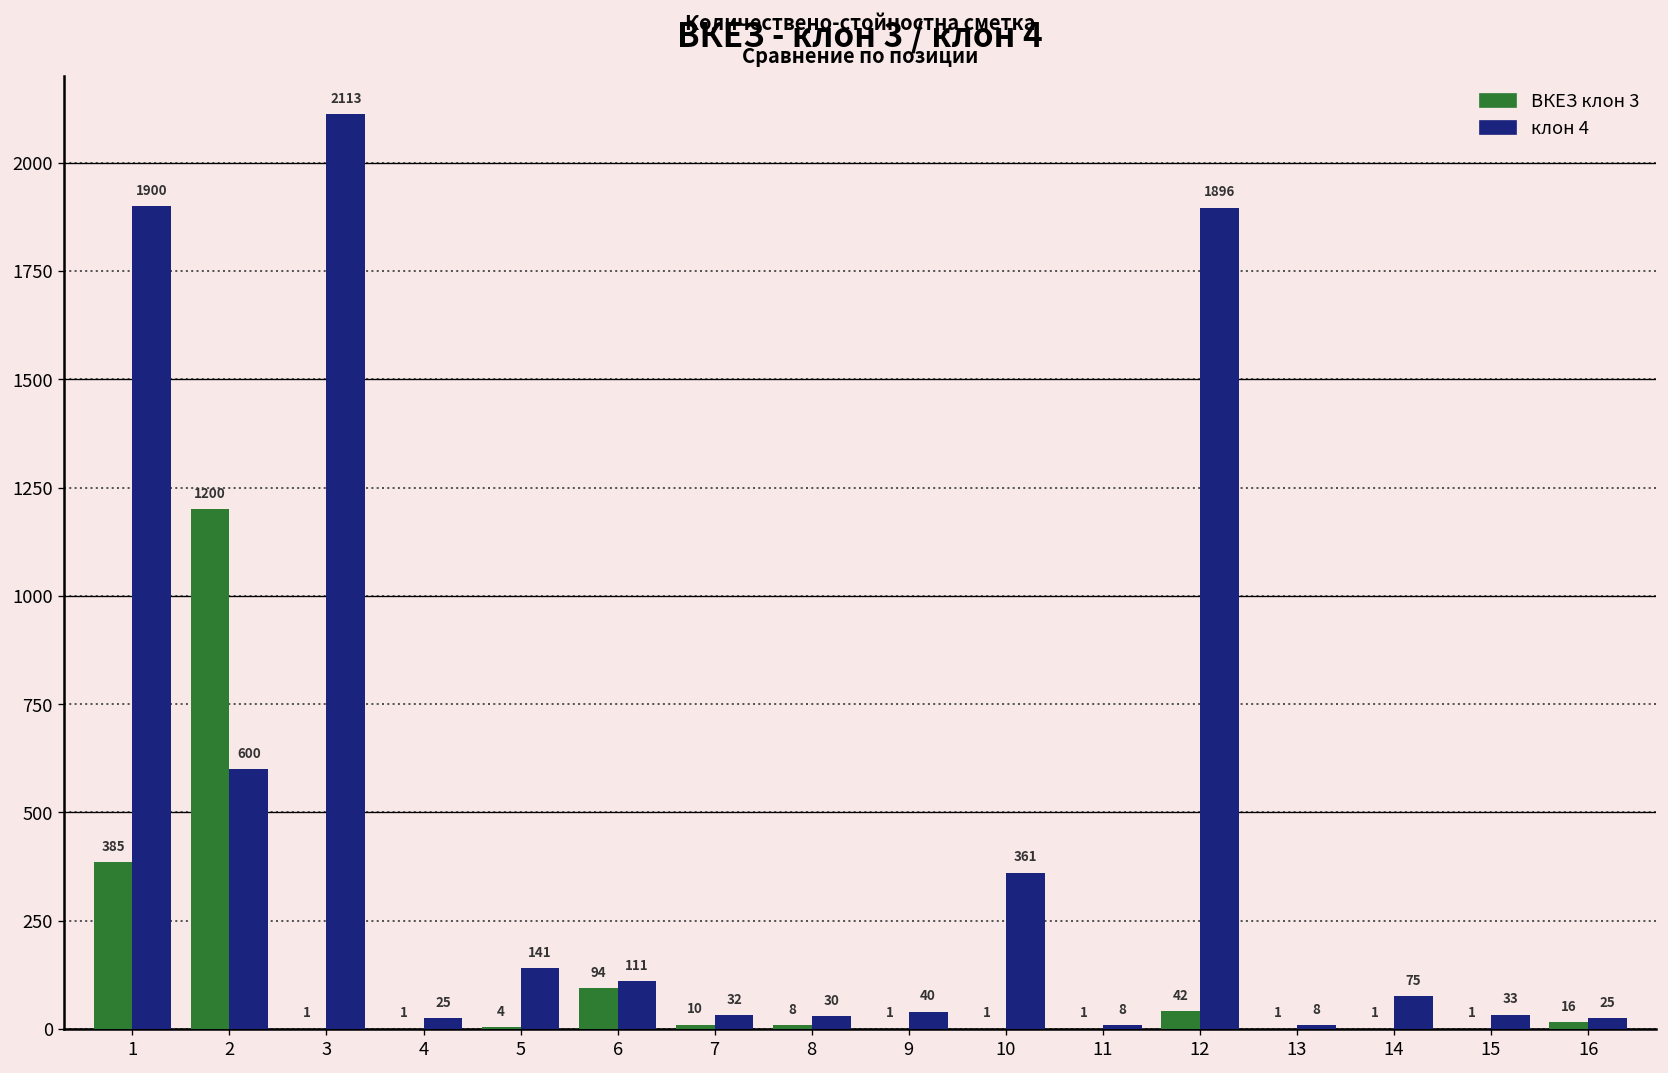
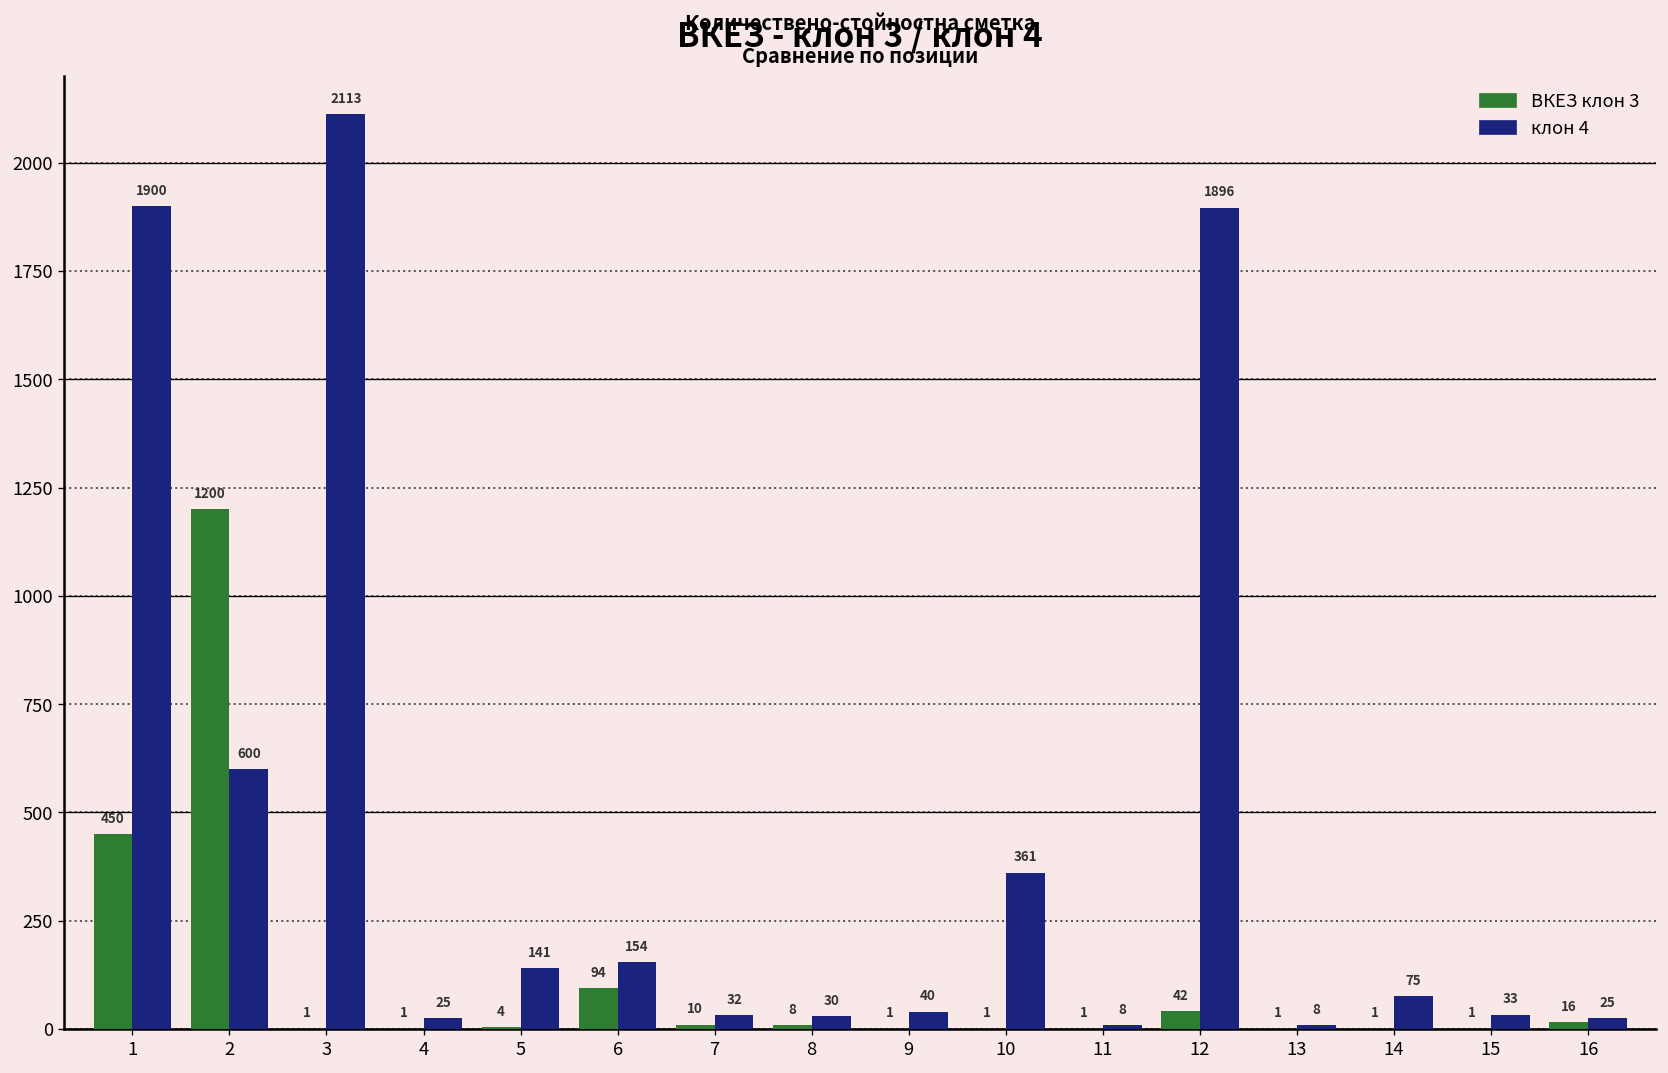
ВКЕЗ клон 3, 1: 385 -> 450
клон 4, 6: 111 -> 154
